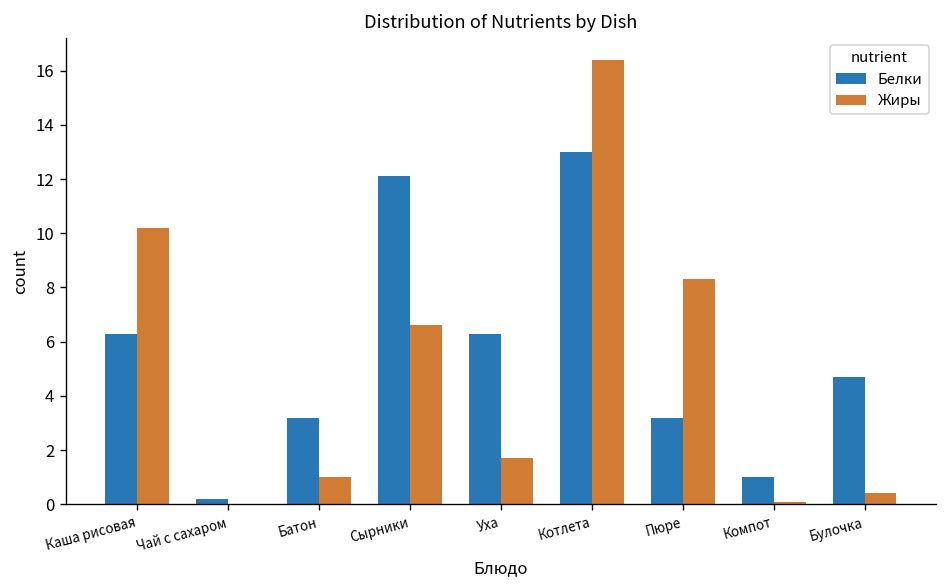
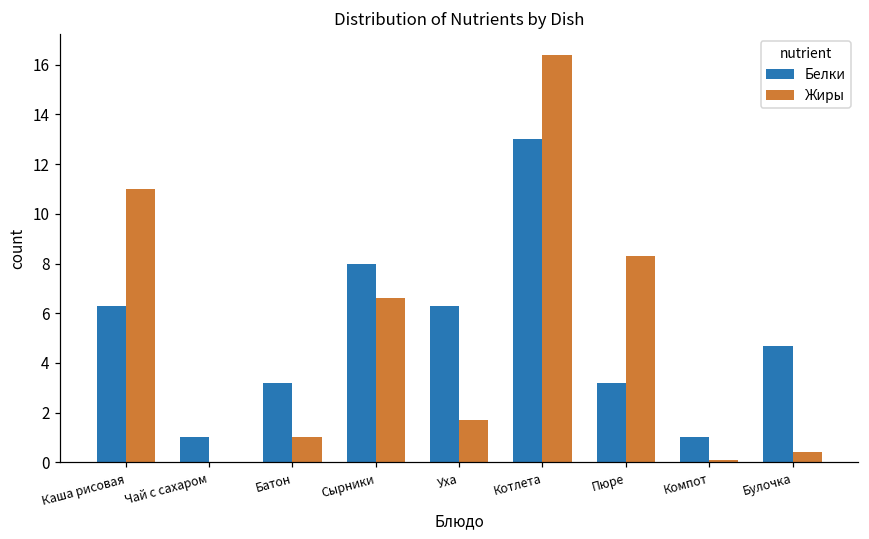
Жиры, Каша рисовая: 10.2 -> 11.0
Белки, Чай с сахаром: 0.2 -> 1.0
Белки, Сырники: 12.1 -> 8.0
